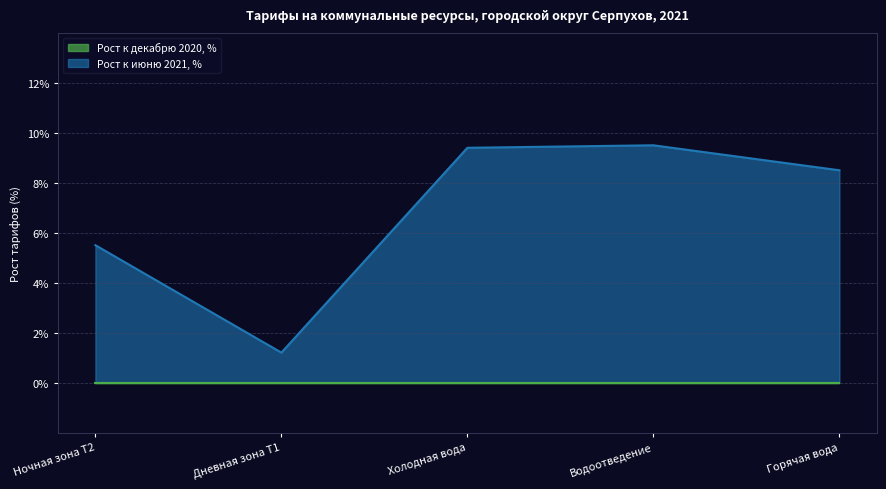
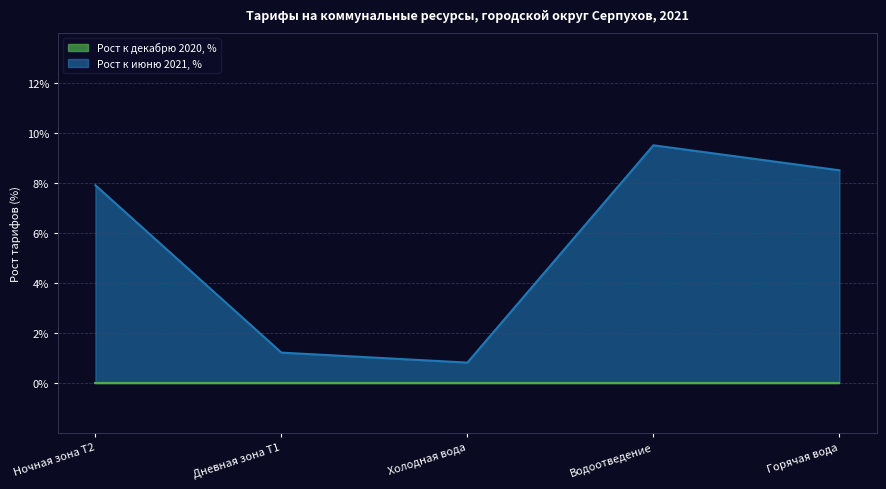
Рост к июню 2021, %, Ночная зона Т2: 5.5% -> 7.9%
Рост к июню 2021, %, Холодная вода: 9.4% -> 0.8%
